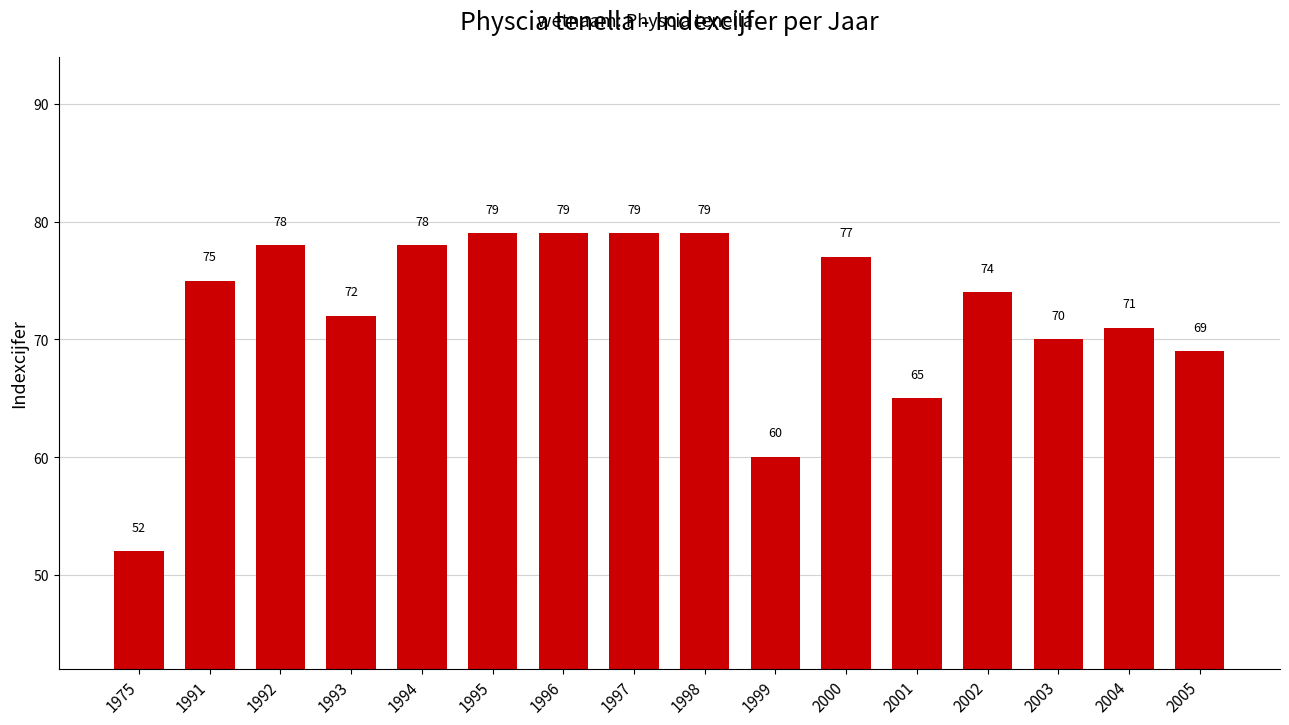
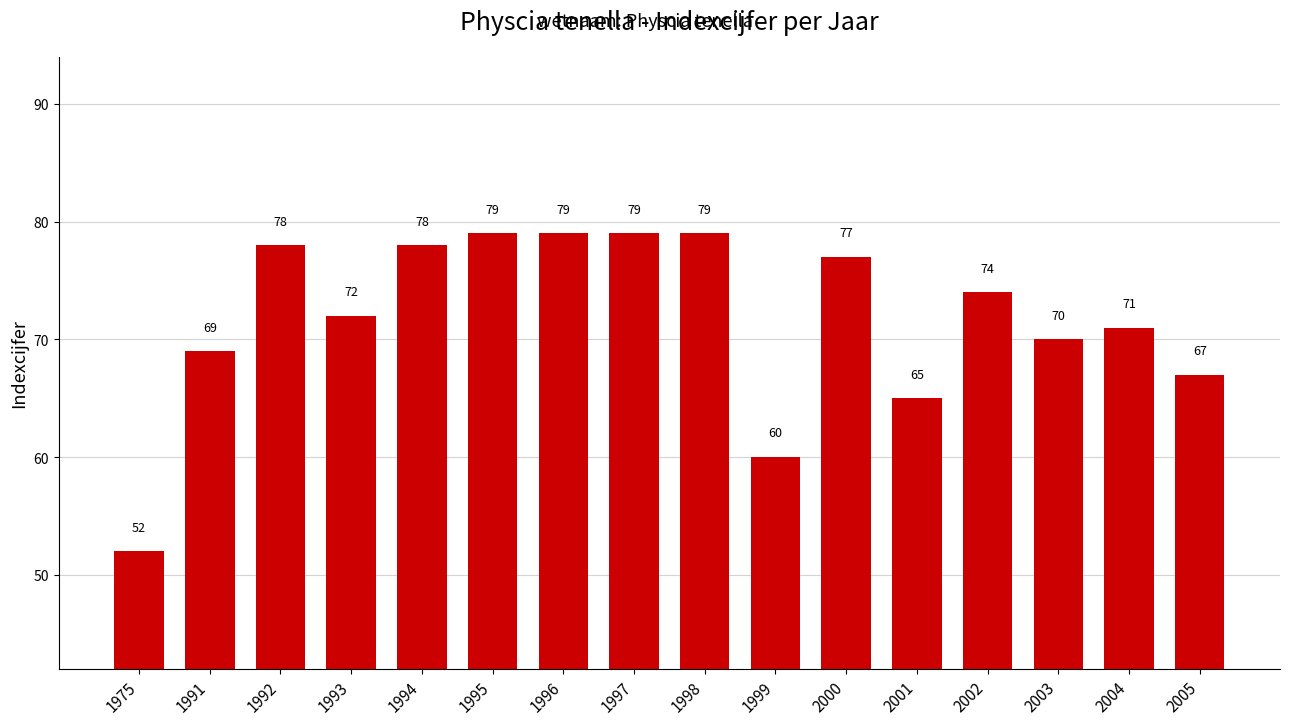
1991: 75 -> 69
2005: 69 -> 67
